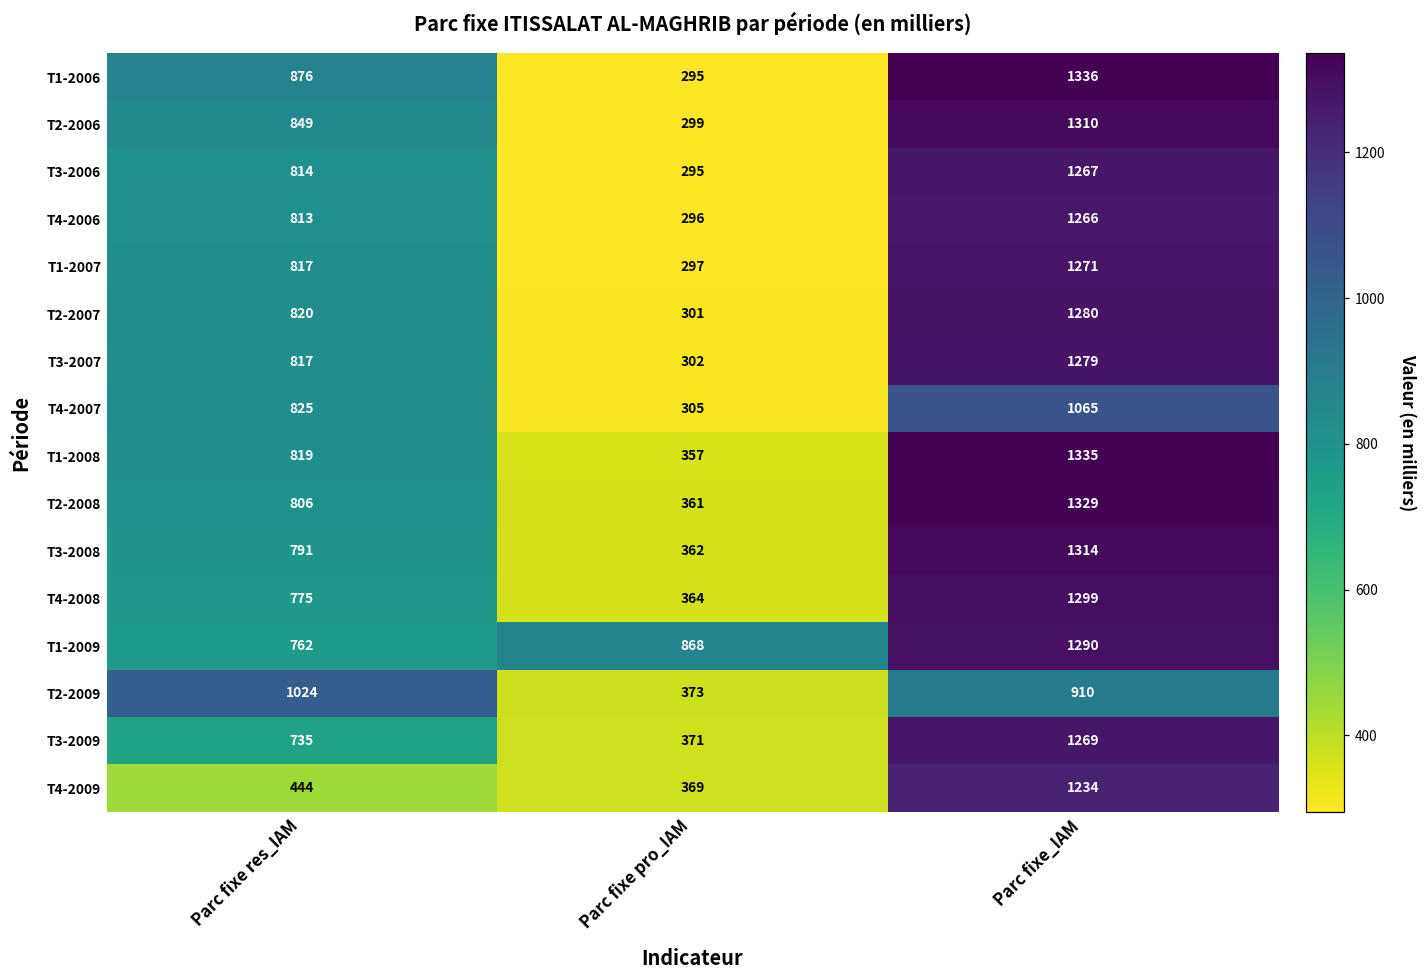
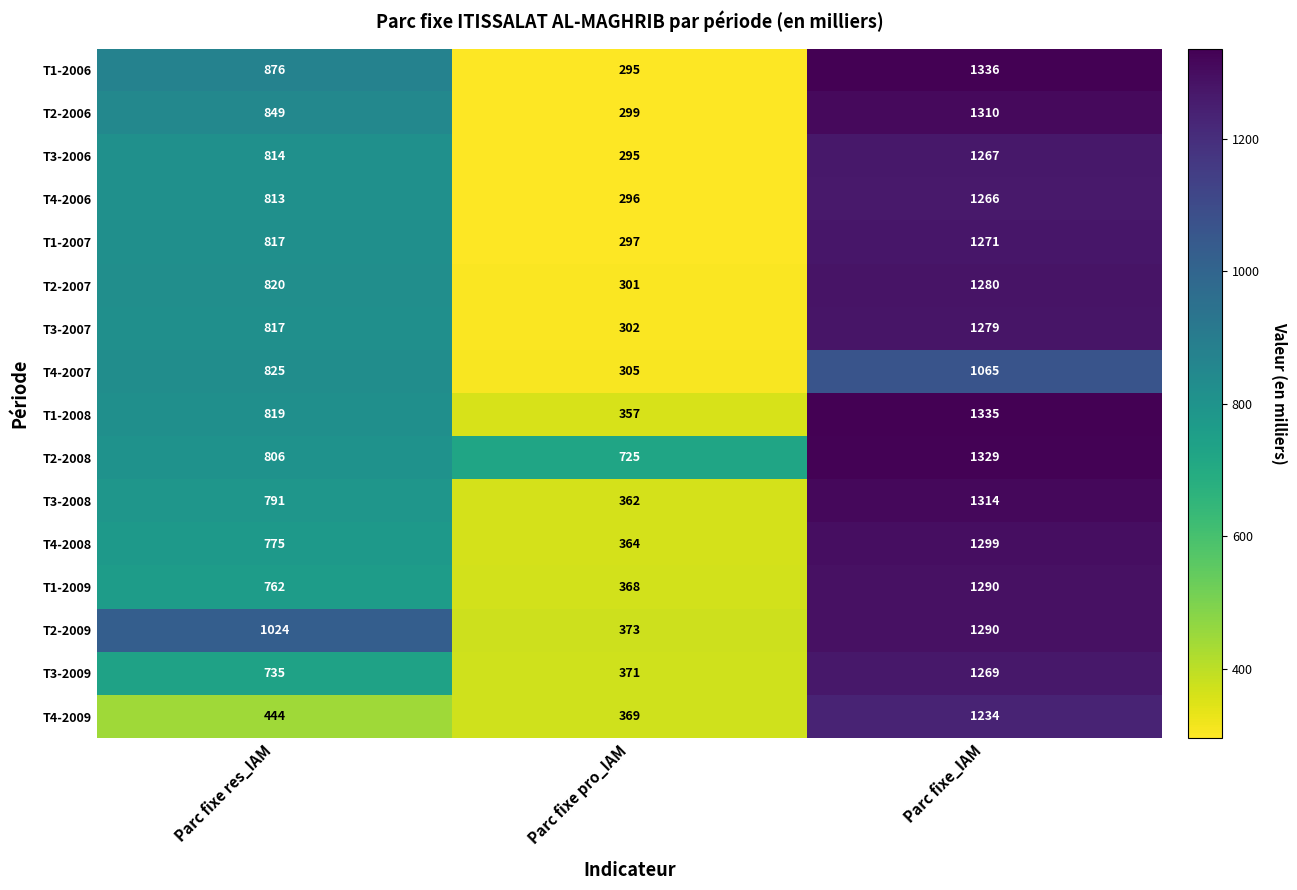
T2-2008, Parc fixe pro_IAM: 361 -> 725
T1-2009, Parc fixe pro_IAM: 868 -> 368
T2-2009, Parc fixe_IAM: 910 -> 1290
